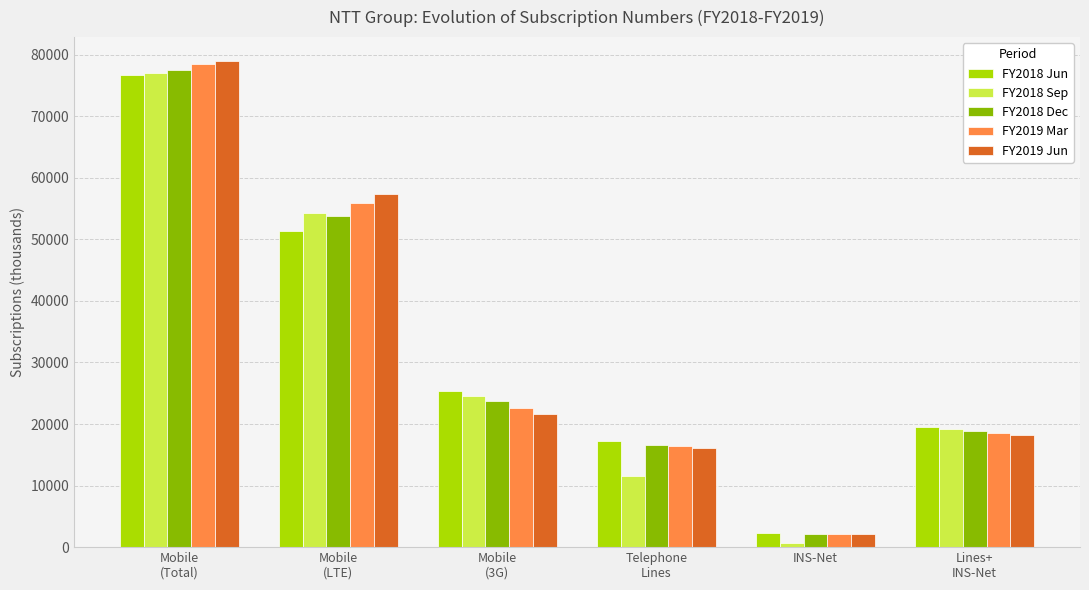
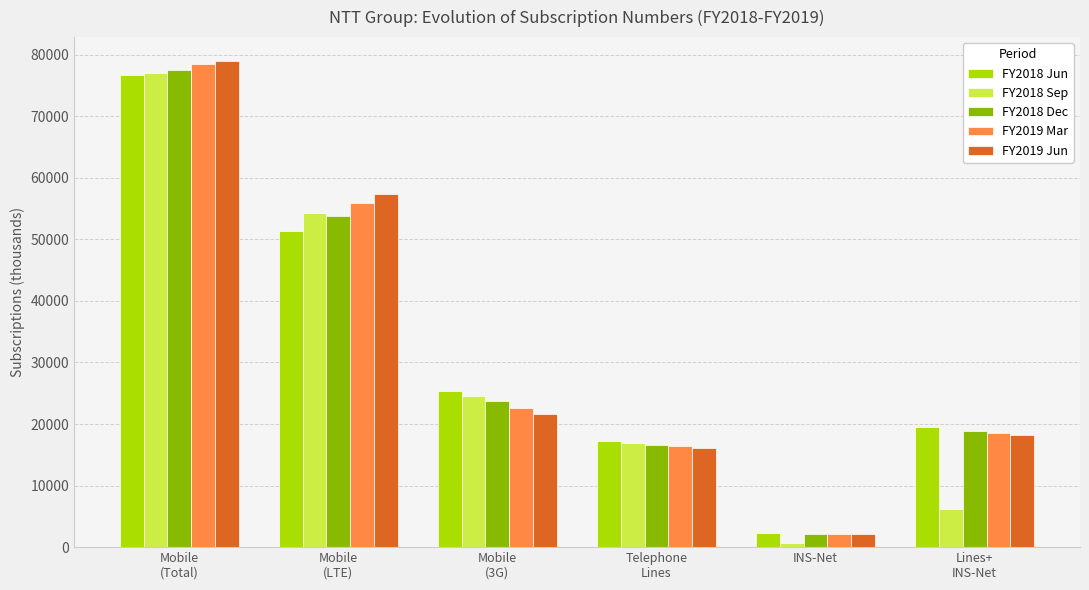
FY2018 Sep, Telephone Lines: 11000 -> 17000
FY2018 Sep, Lines+ INS-Net: 19000 -> 6000
